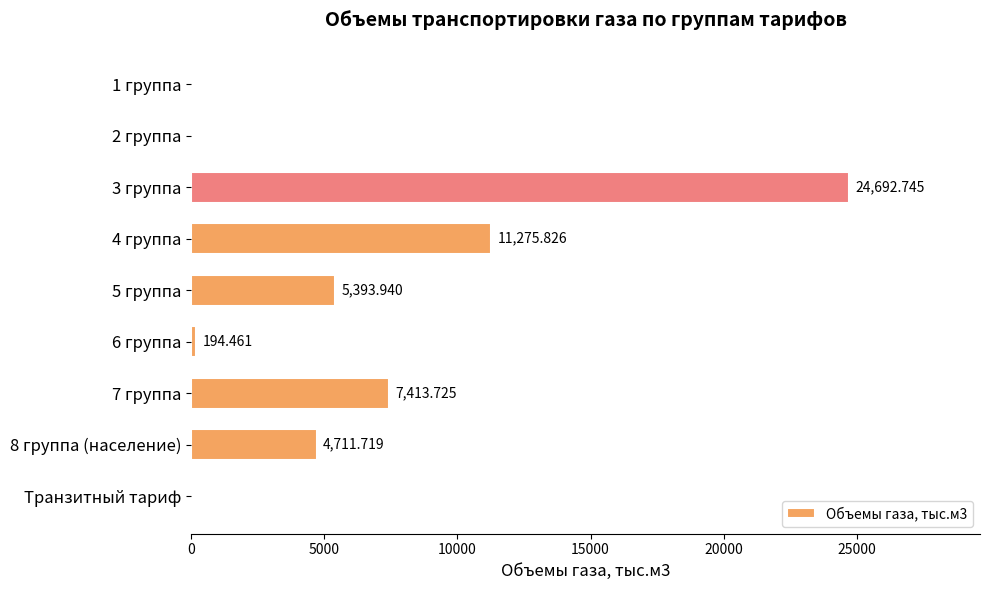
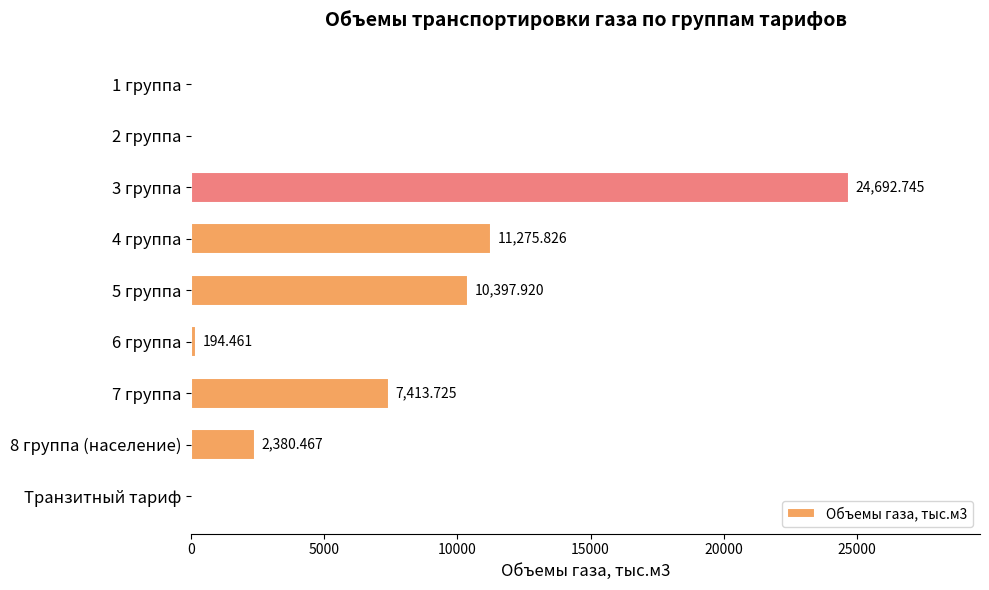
5 группа: 5,393.940 -> 10,397.920
8 группа (население): 4,711.719 -> 2,380.467
